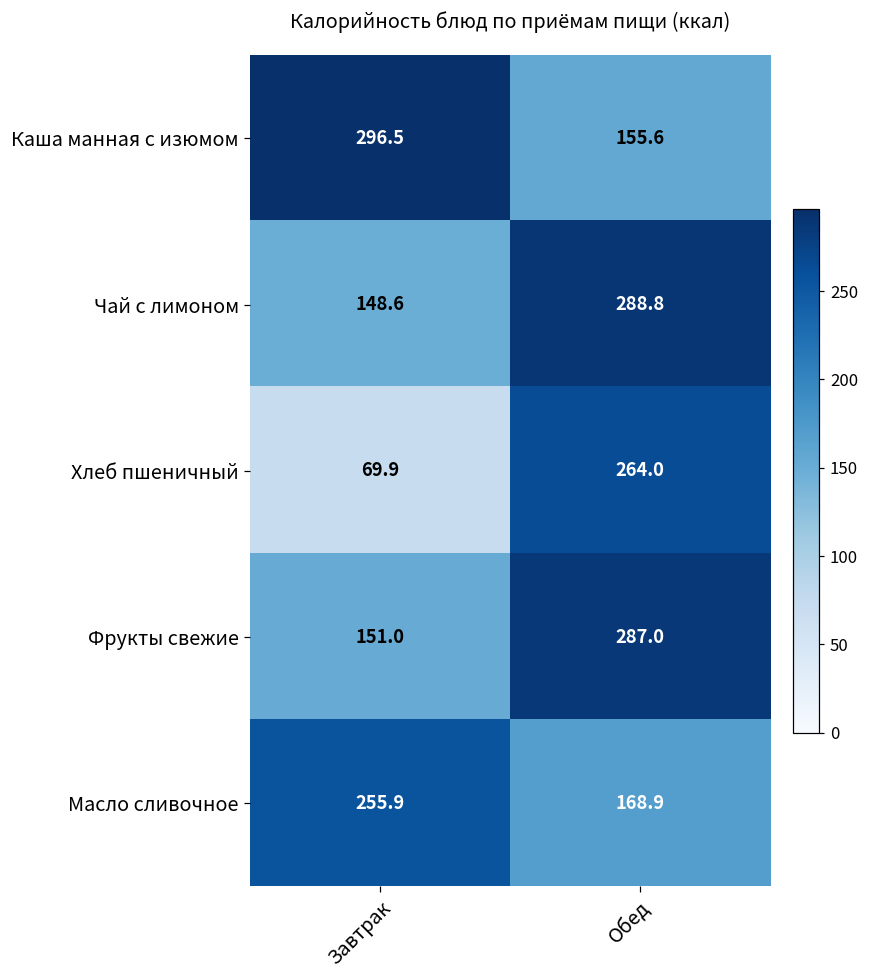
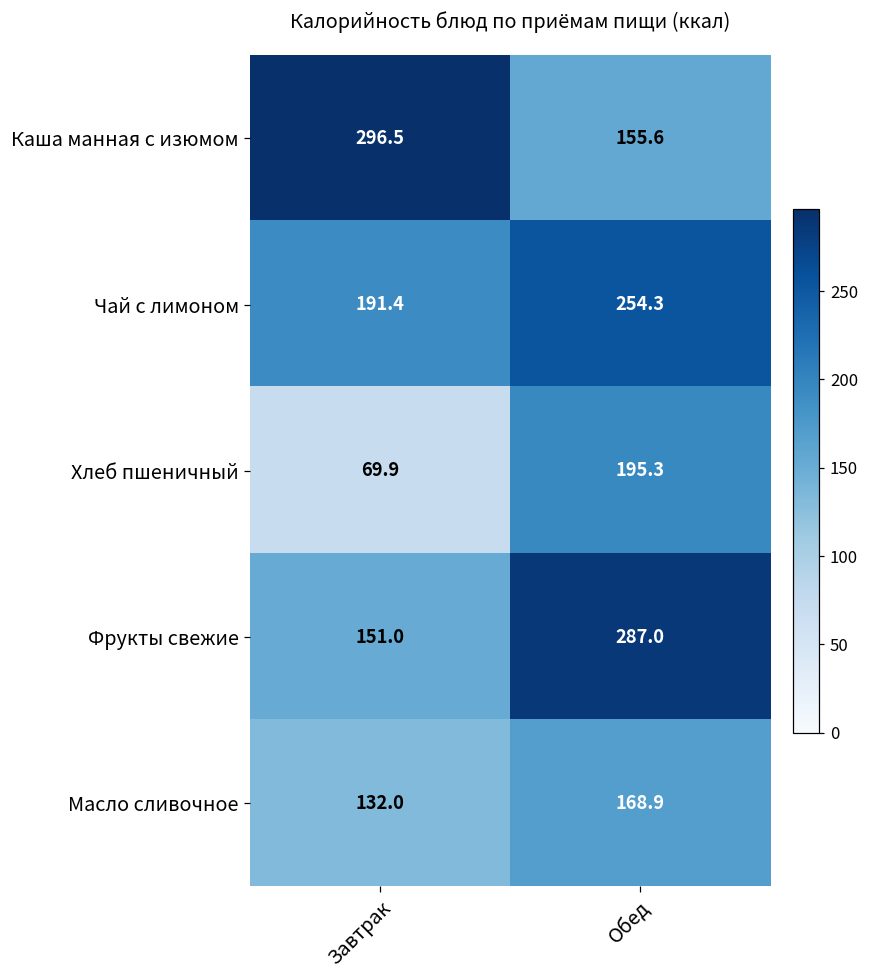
Чай с лимоном, Завтрак: 148.6 -> 191.4
Чай с лимоном, Обед: 288.8 -> 254.3
Хлеб пшеничный, Обед: 264.0 -> 195.3
Масло сливочное, Завтрак: 255.9 -> 132.0
